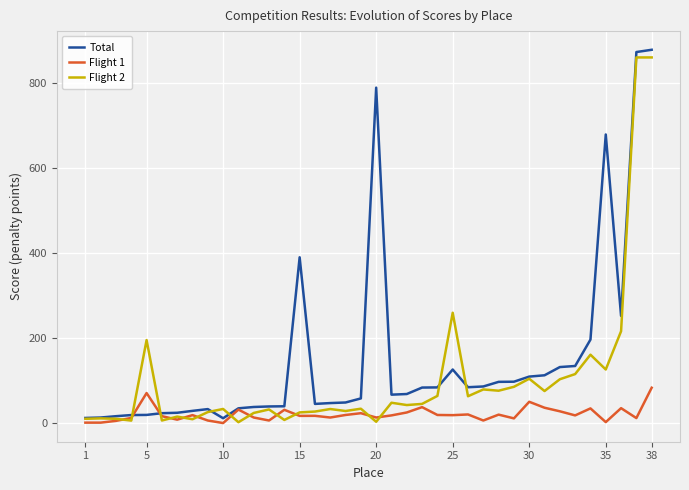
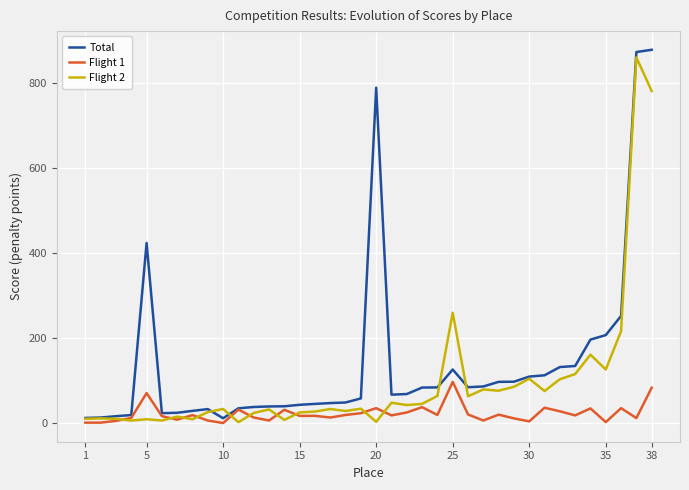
Total, 5: 20 -> 420
Flight 2, 5: 200 -> 10
Total, 15: 390 -> 40
Flight 1, 20: 10 -> 40
Flight 1, 25: 20 -> 100
Flight 1, 30: 50 -> 10
Total, 35: 680 -> 210
Flight 2, 38: 860 -> 780
